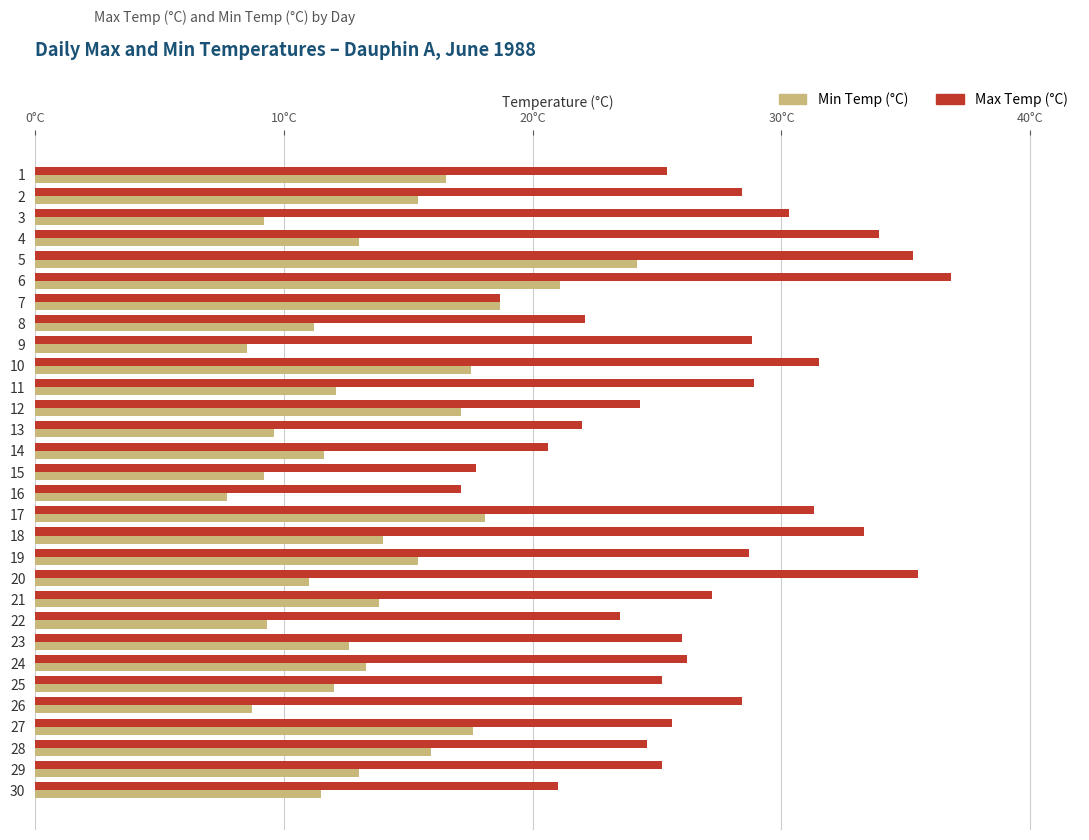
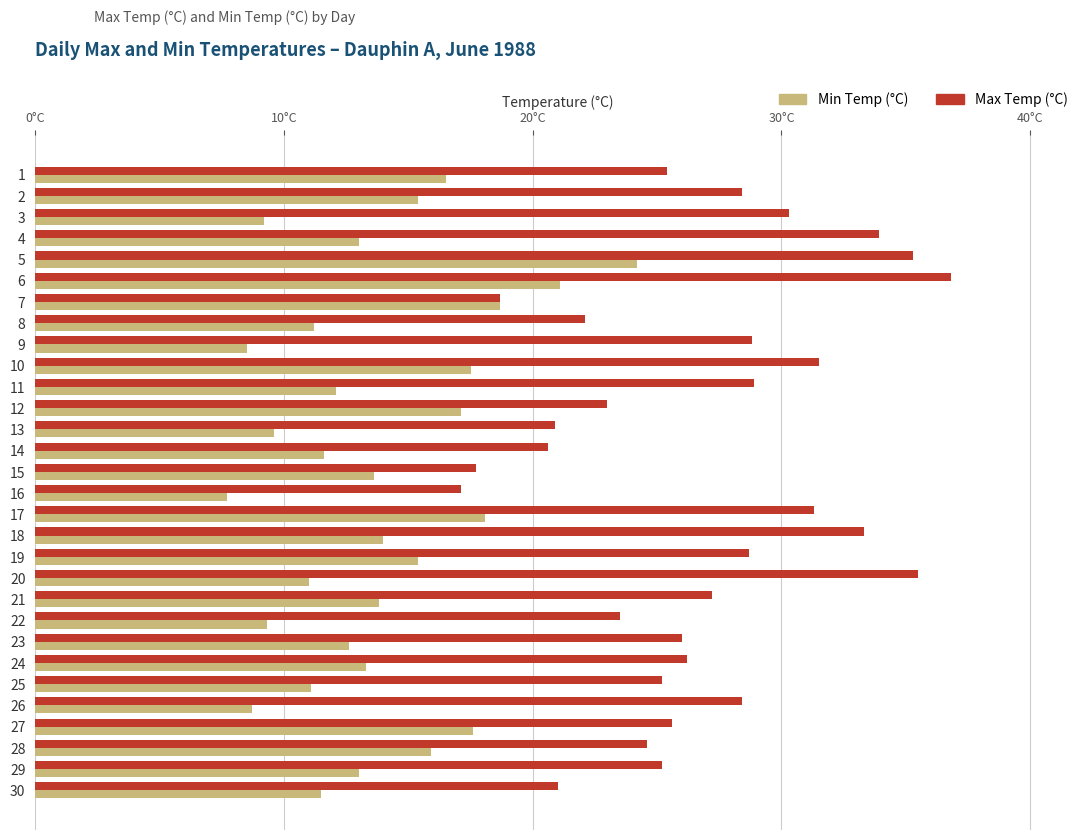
Max Temp (°C), 12: 24.3°C -> 23.0°C
Max Temp (°C), 13: 22.0°C -> 20.9°C
Min Temp (°C), 15: 9.2°C -> 13.6°C
Min Temp (°C), 25: 12.0°C -> 11.1°C
